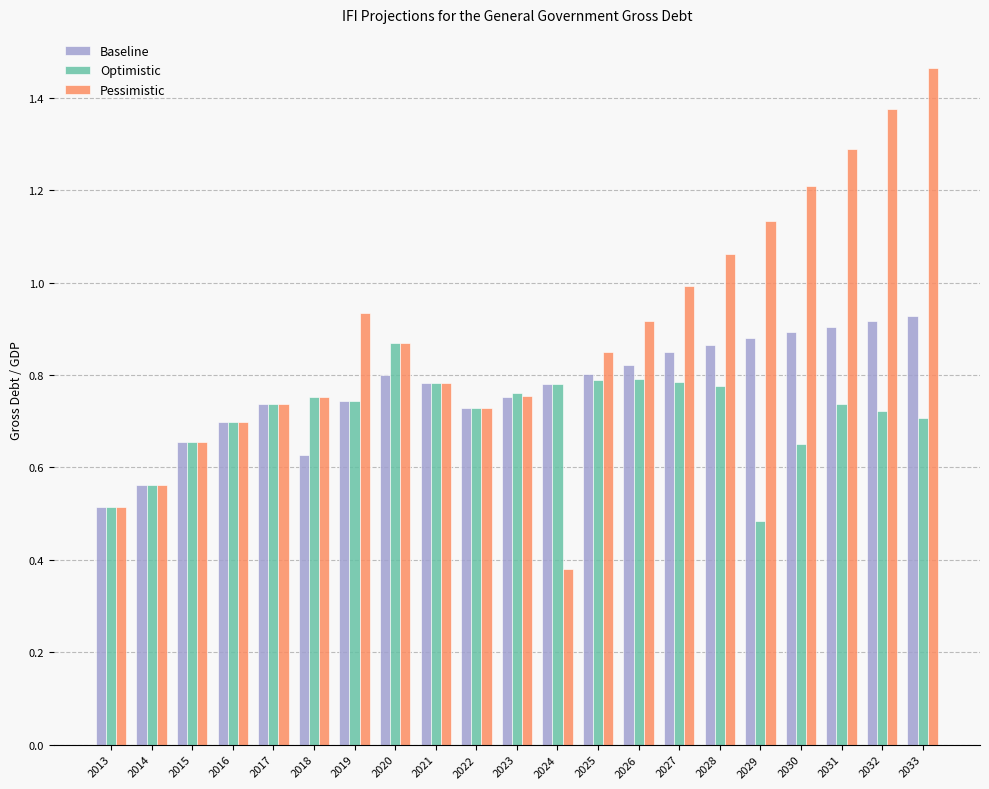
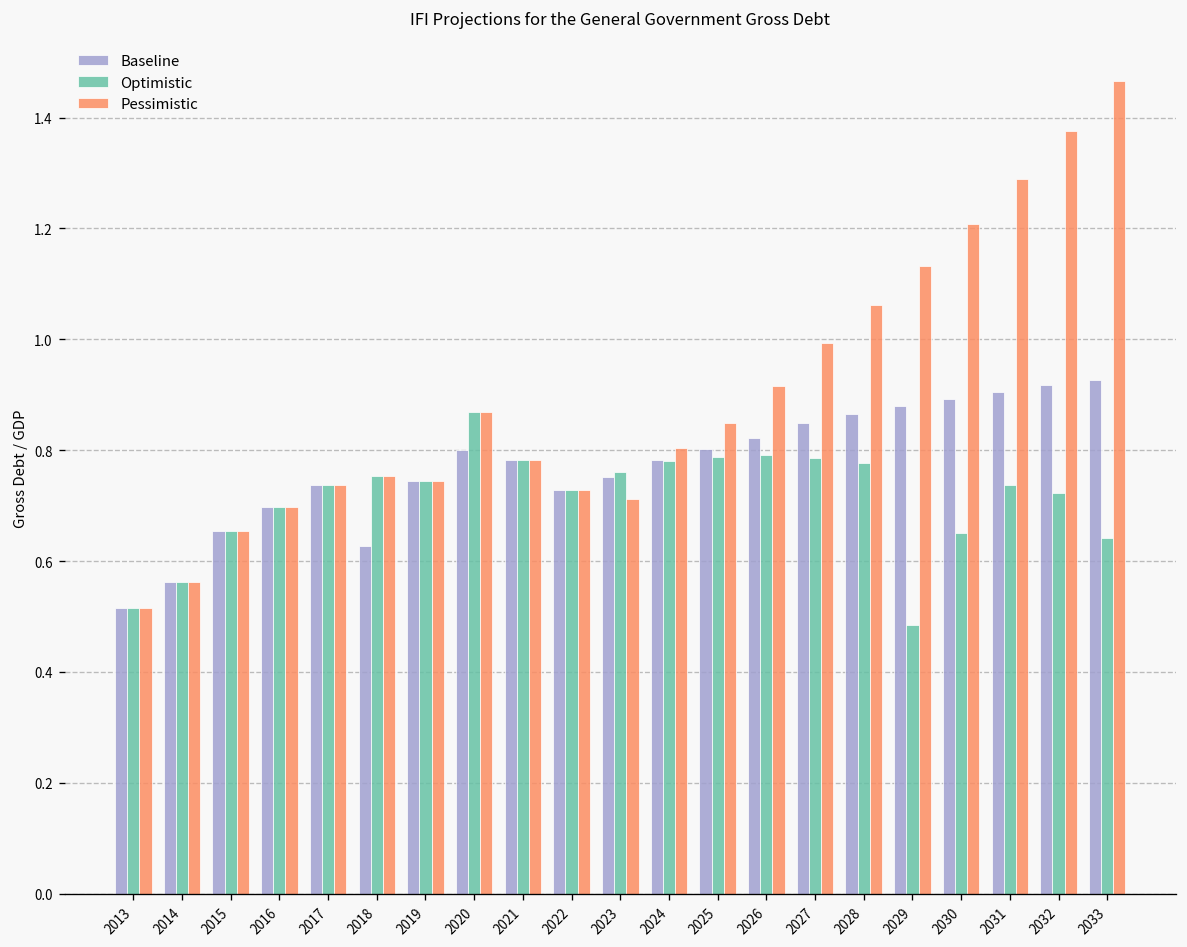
Pessimistic, 2019: 0.94 -> 0.74
Pessimistic, 2023: 0.76 -> 0.71
Pessimistic, 2024: 0.38 -> 0.80
Optimistic, 2033: 0.71 -> 0.64
